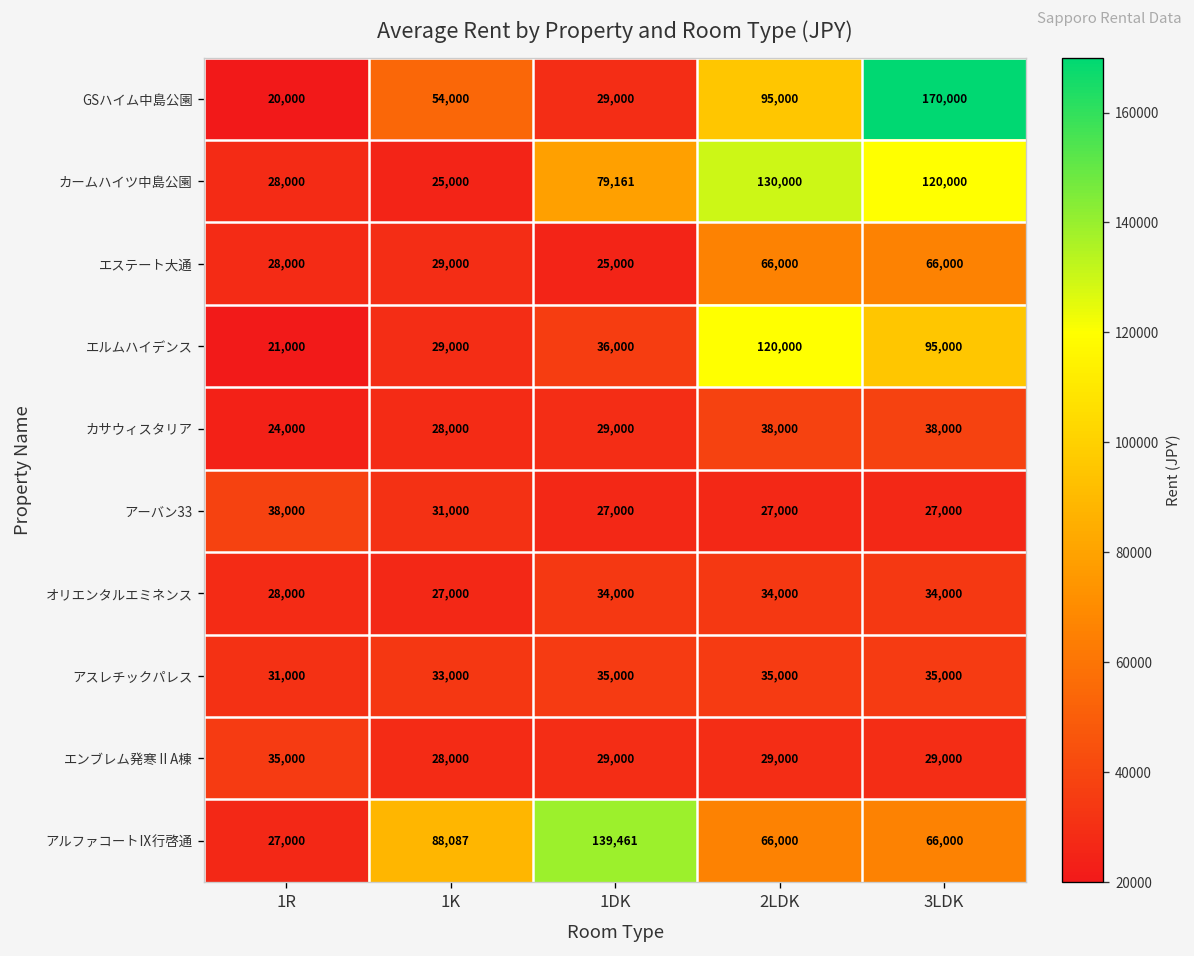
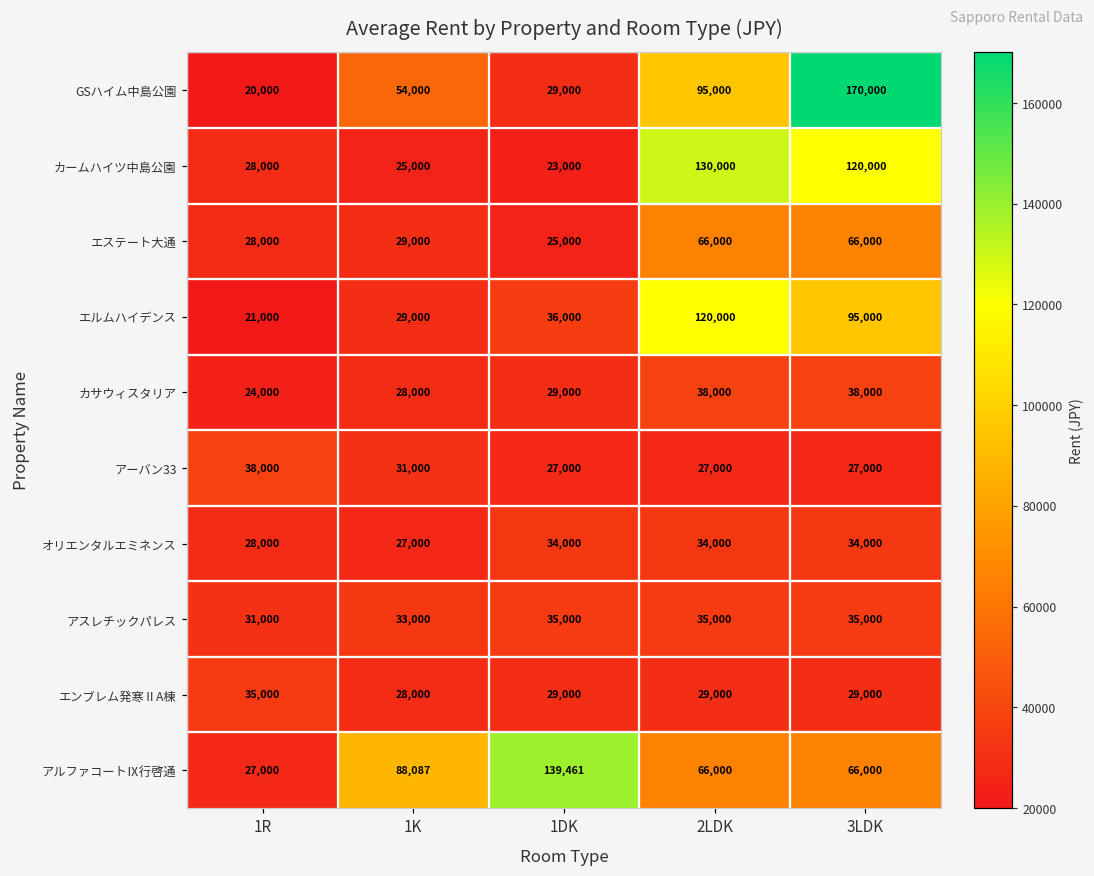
カームハイツ中島公園, 1DK: 79,161 -> 23,000
